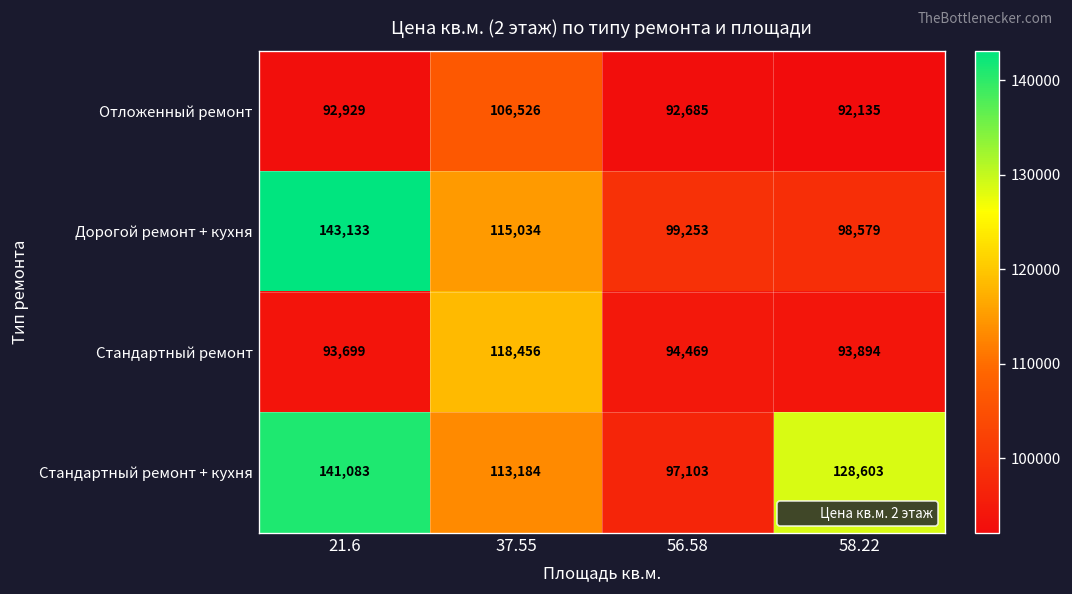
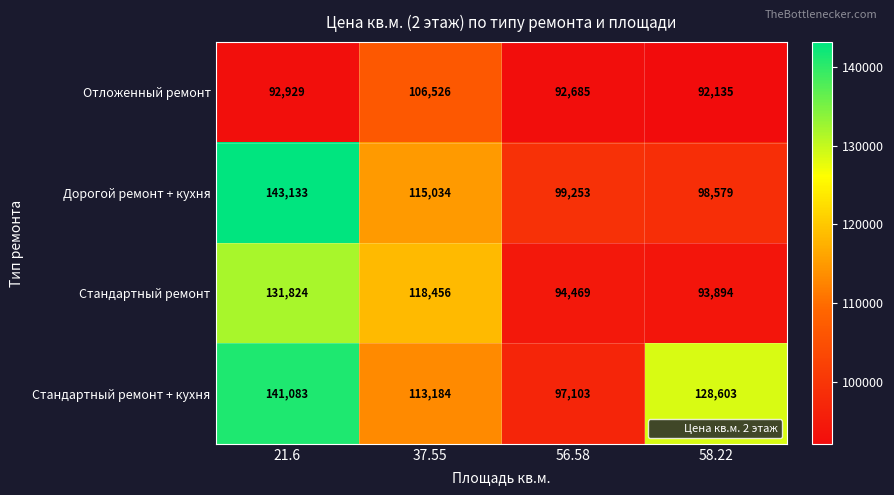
Стандартный ремонт, 21.6: 93,699 -> 131,824
